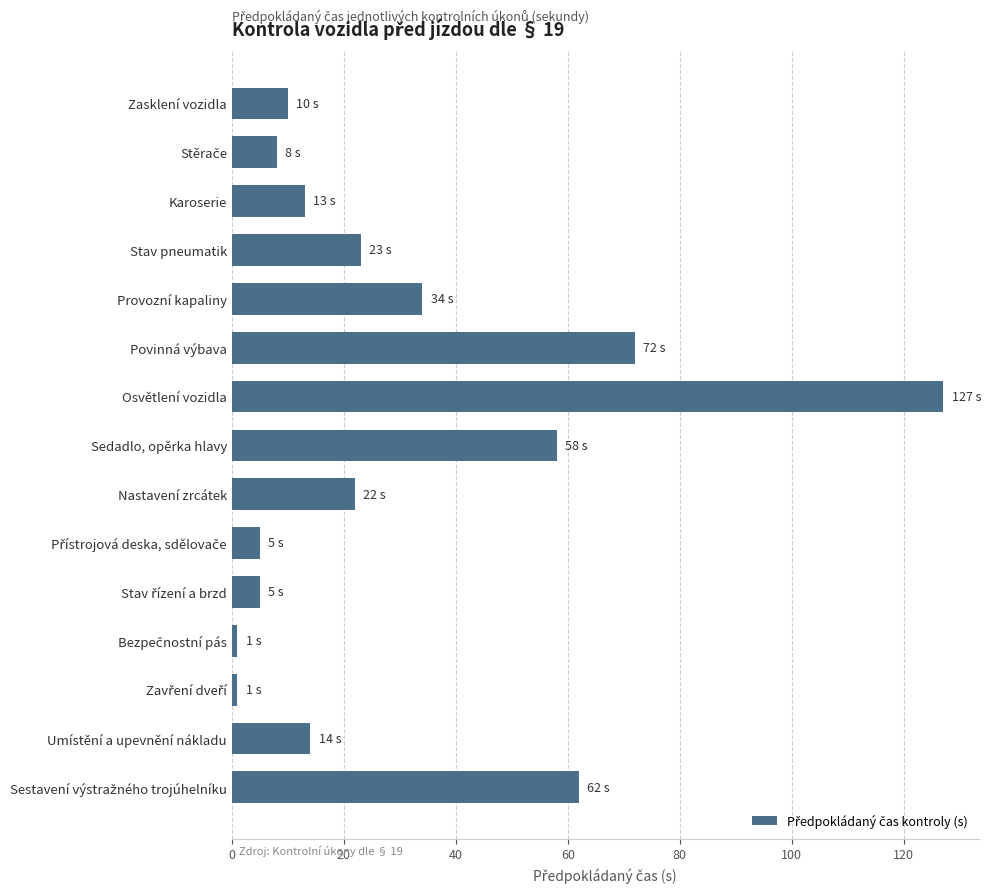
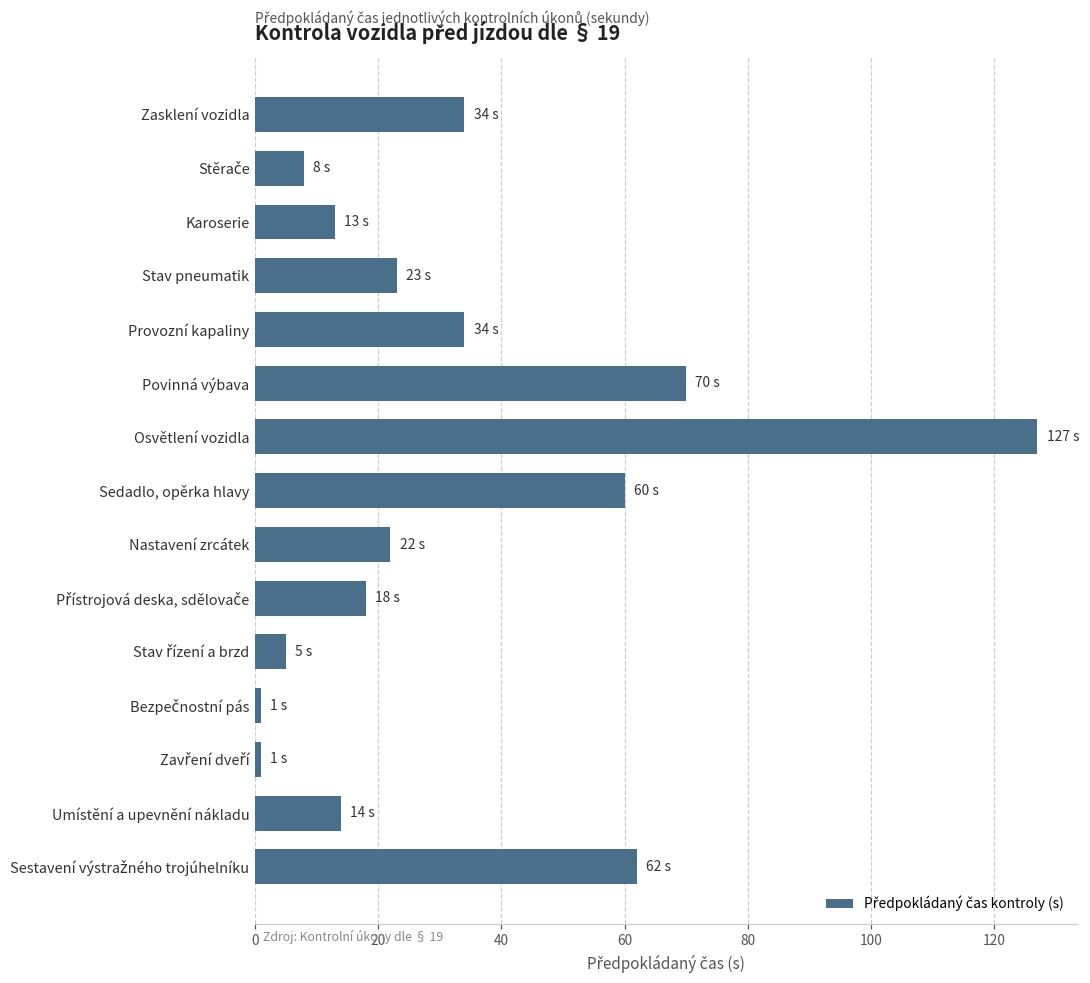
Zasklení vozidla: 10 -> 34
Povinná výbava: 72 -> 70
Sedadlo, opěrka hlavy: 58 -> 60
Přístrojová deska, sdělovače: 5 -> 18
